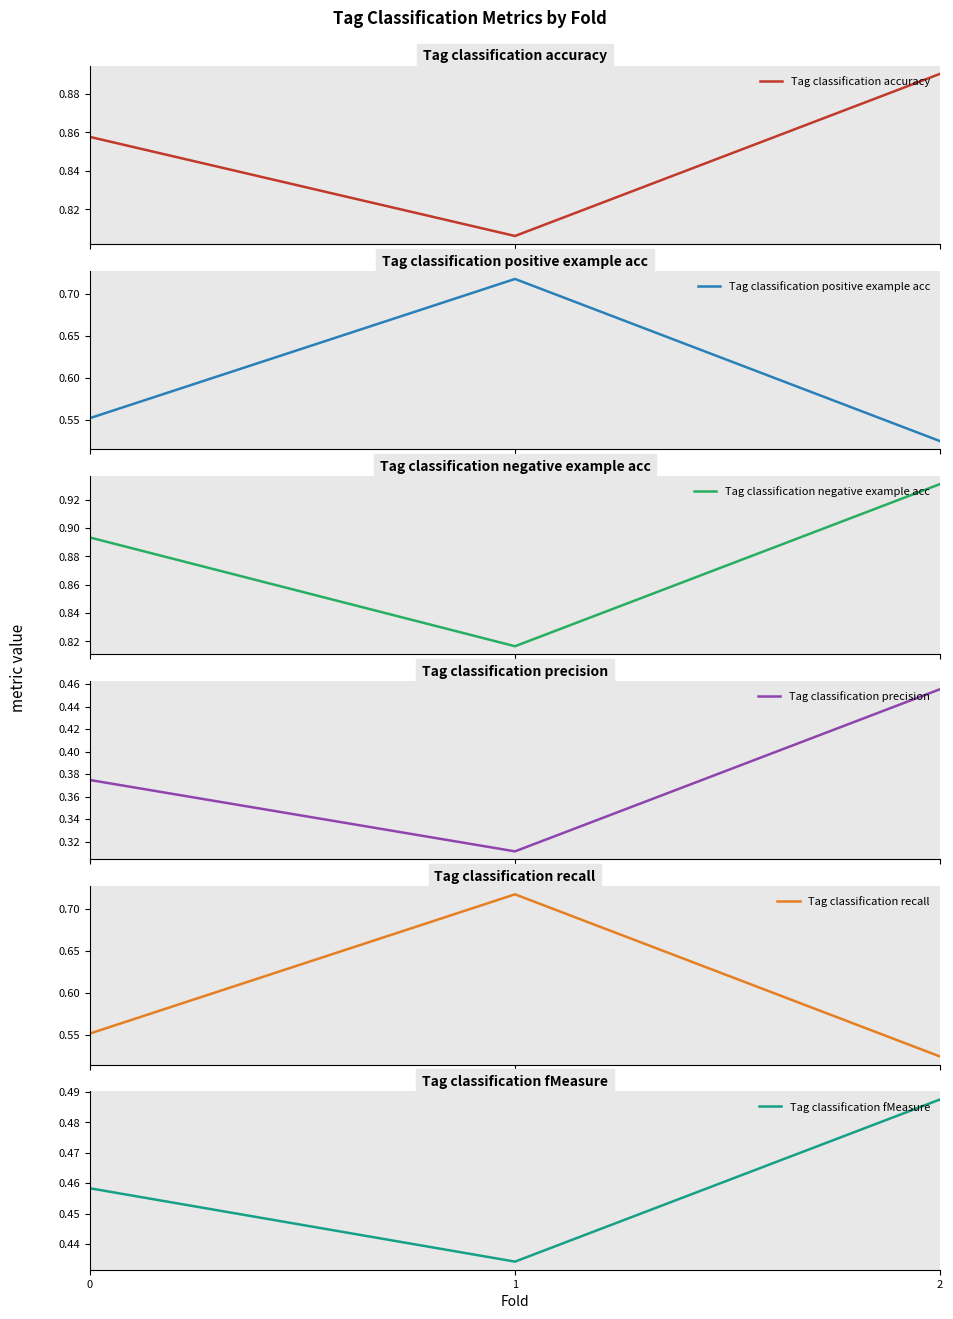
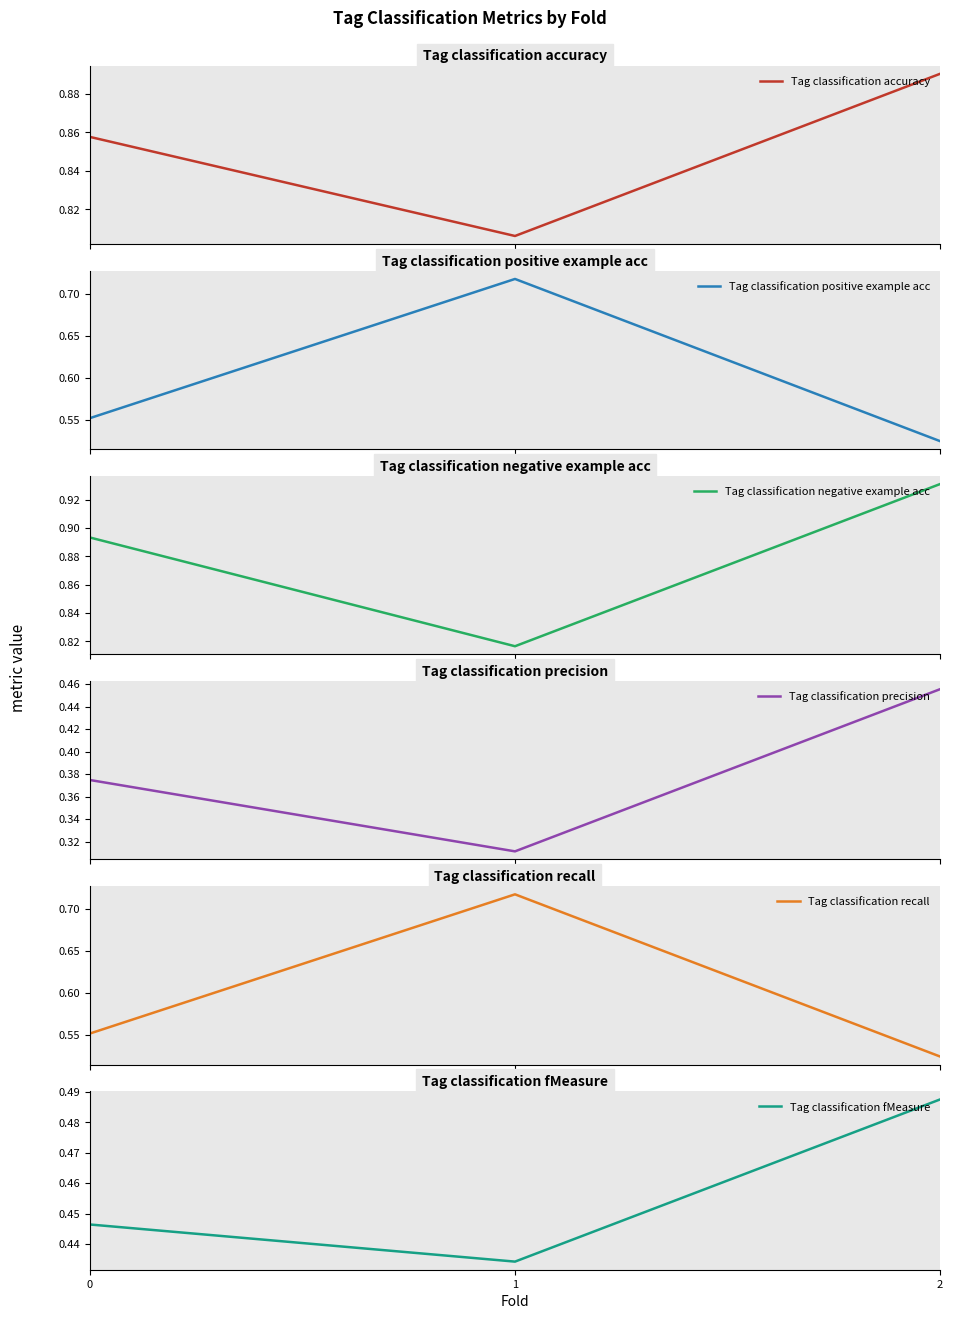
Tag classification fMeasure, 0: 0.458 -> 0.446
